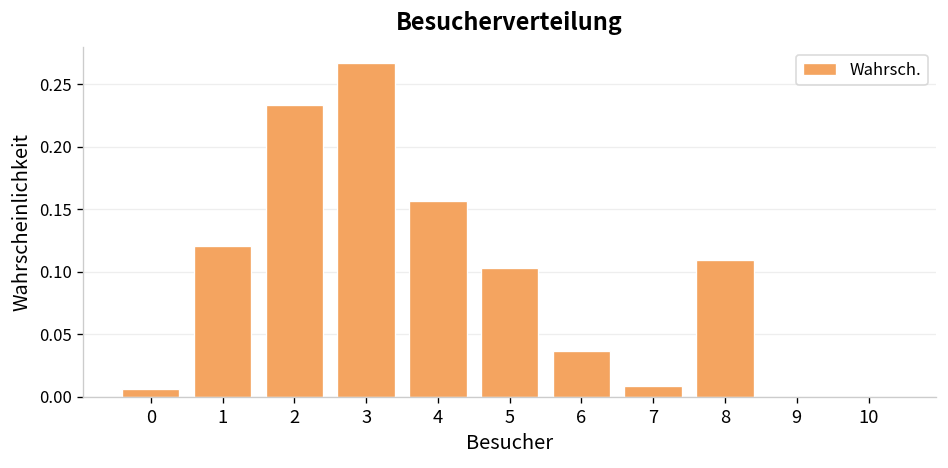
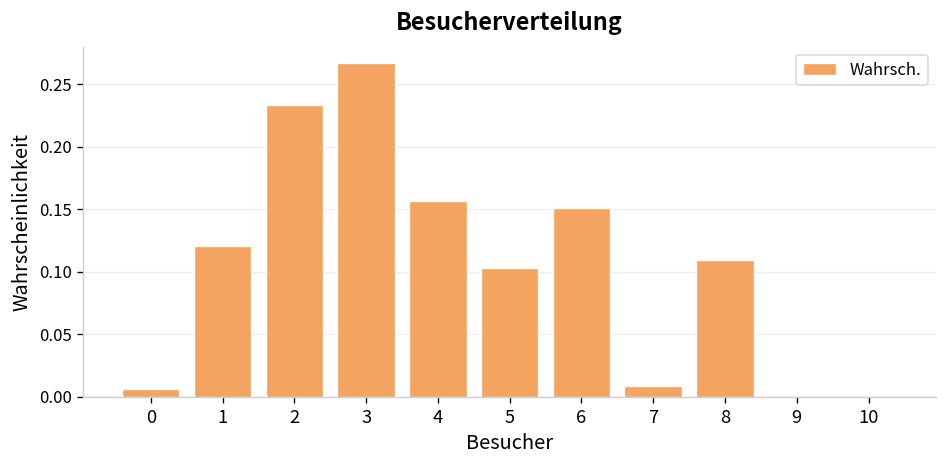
6: 0.037 -> 0.151
